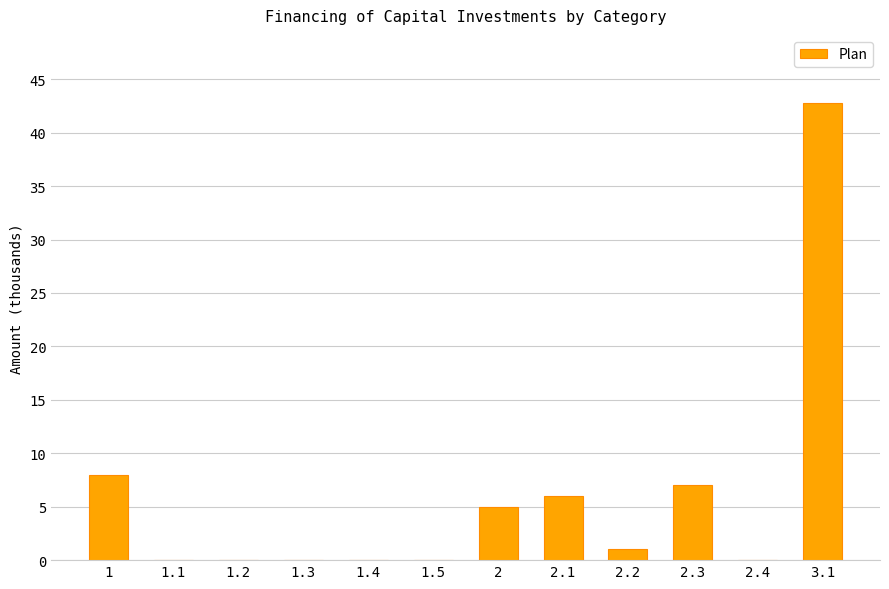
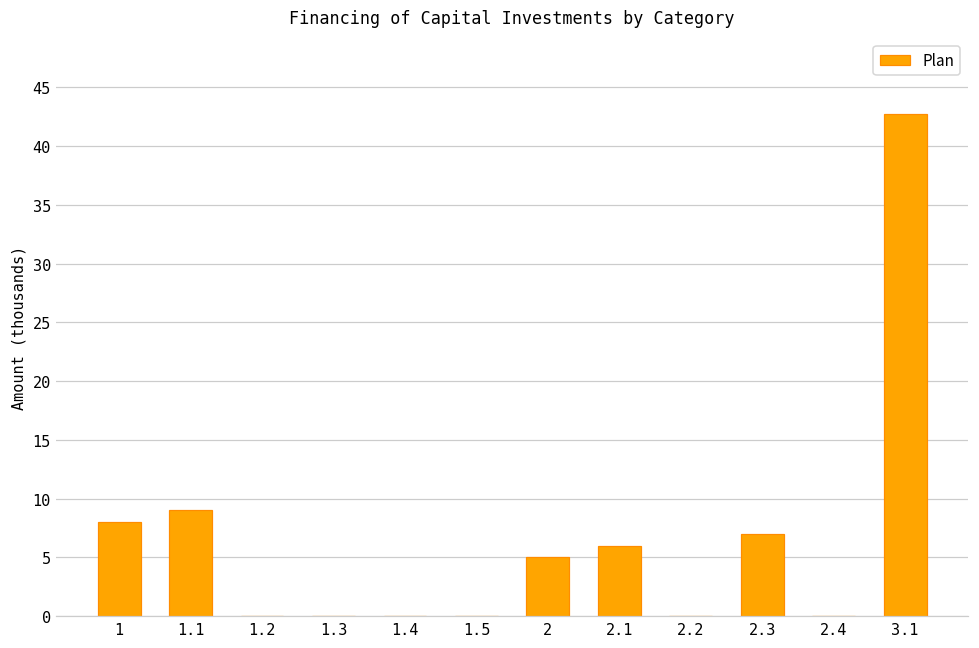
1.1: 0 -> 9
2.2: 1 -> 0
